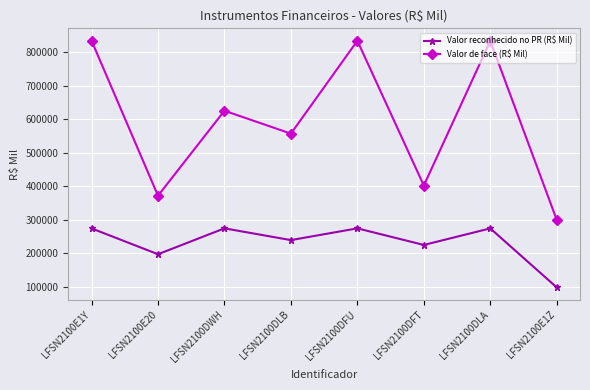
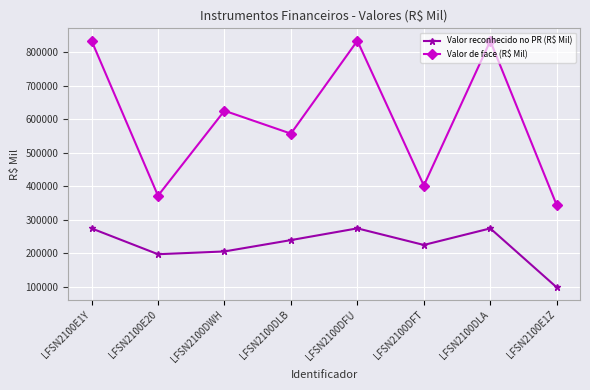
Valor reconhecido no PR (R$ Mil), LFSN2100DWH: 270000 -> 210000
Valor de face (R$ Mil), LFSN2100E1Z: 300000 -> 340000
